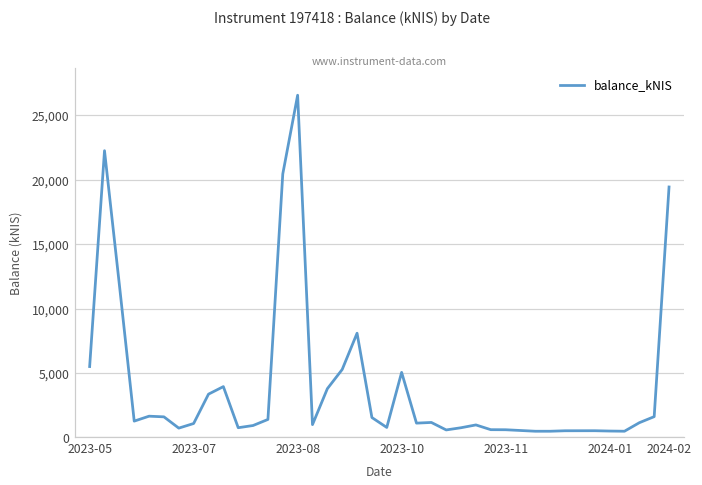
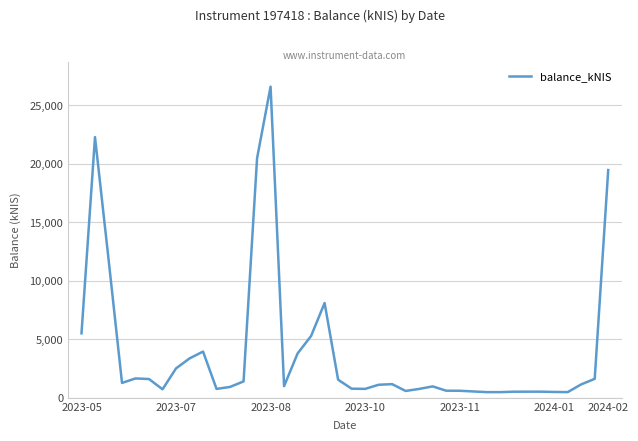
2023-07: 1,100 -> 2,500
2023-10: 5,100 -> 800
